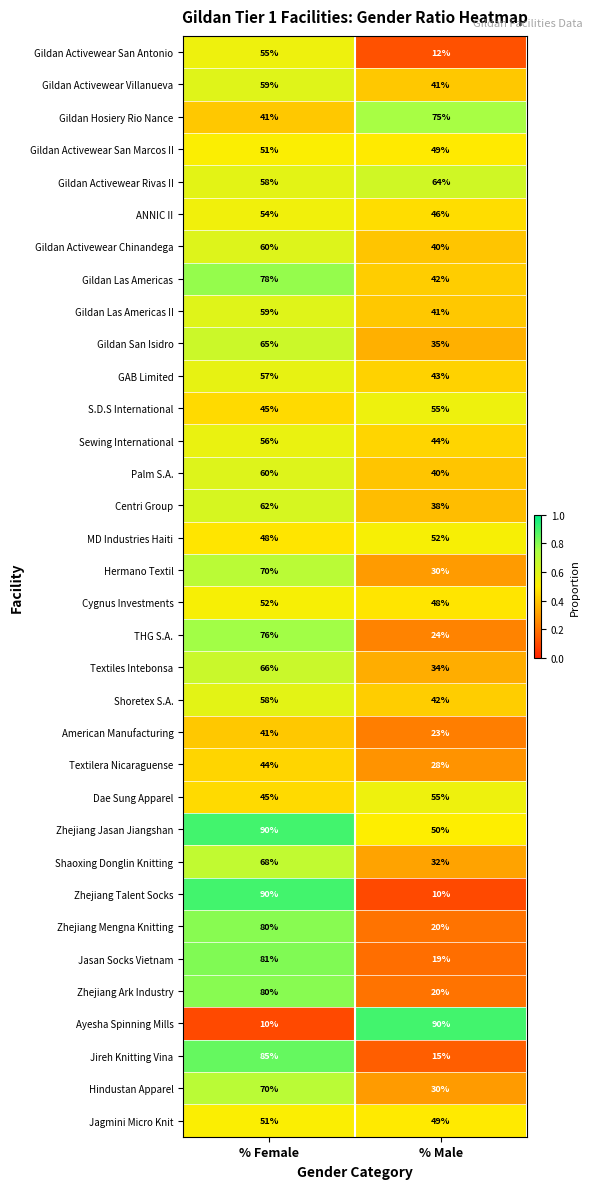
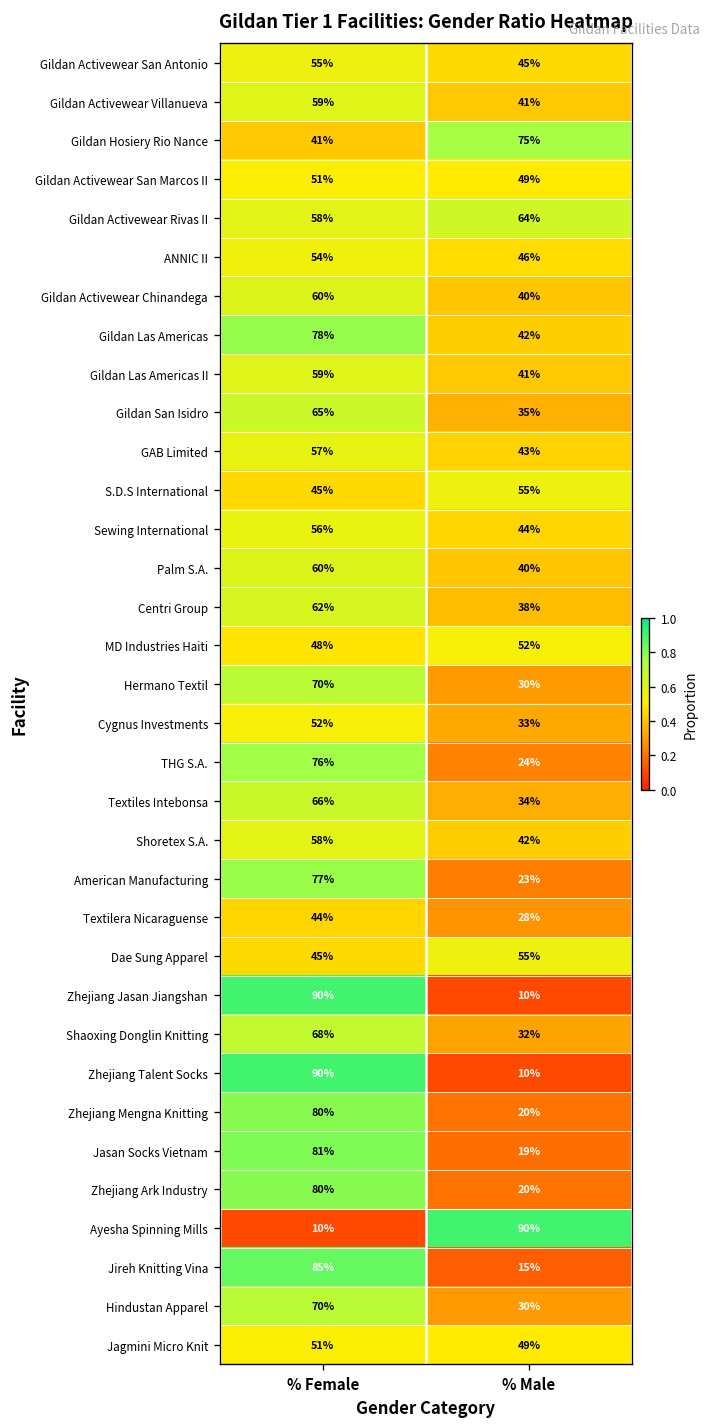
Gildan Activewear San Antonio, % Male: 12% -> 45%
Cygnus Investments, % Male: 48% -> 33%
American Manufacturing, % Female: 41% -> 77%
Zhejiang Jasan Jiangshan, % Male: 50% -> 10%
